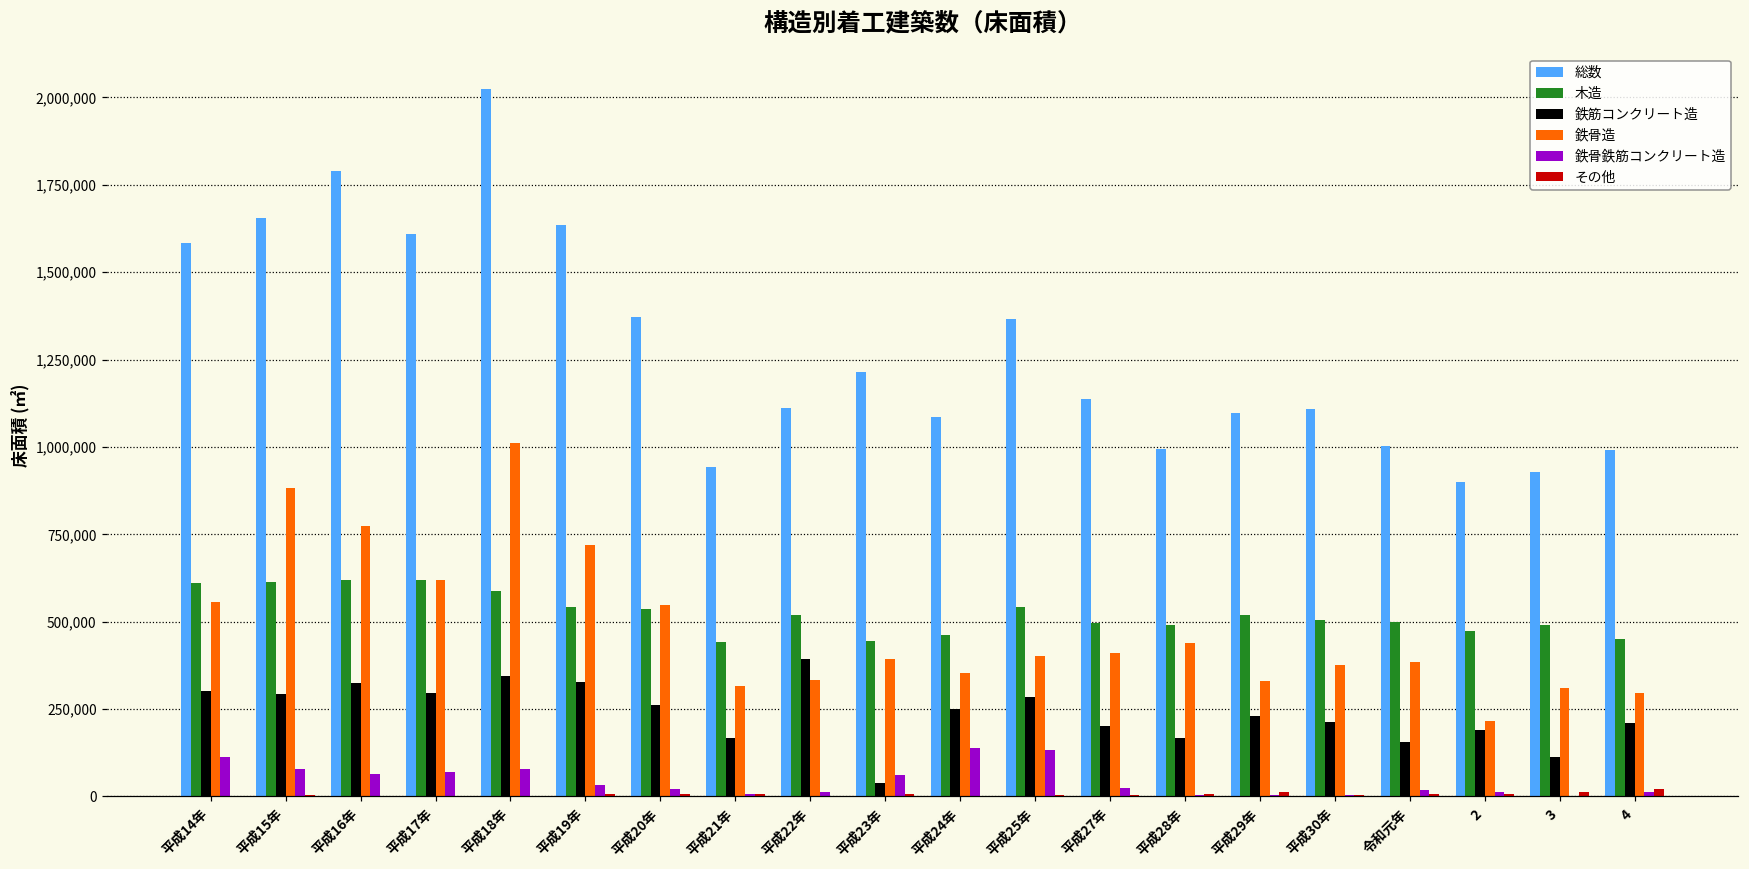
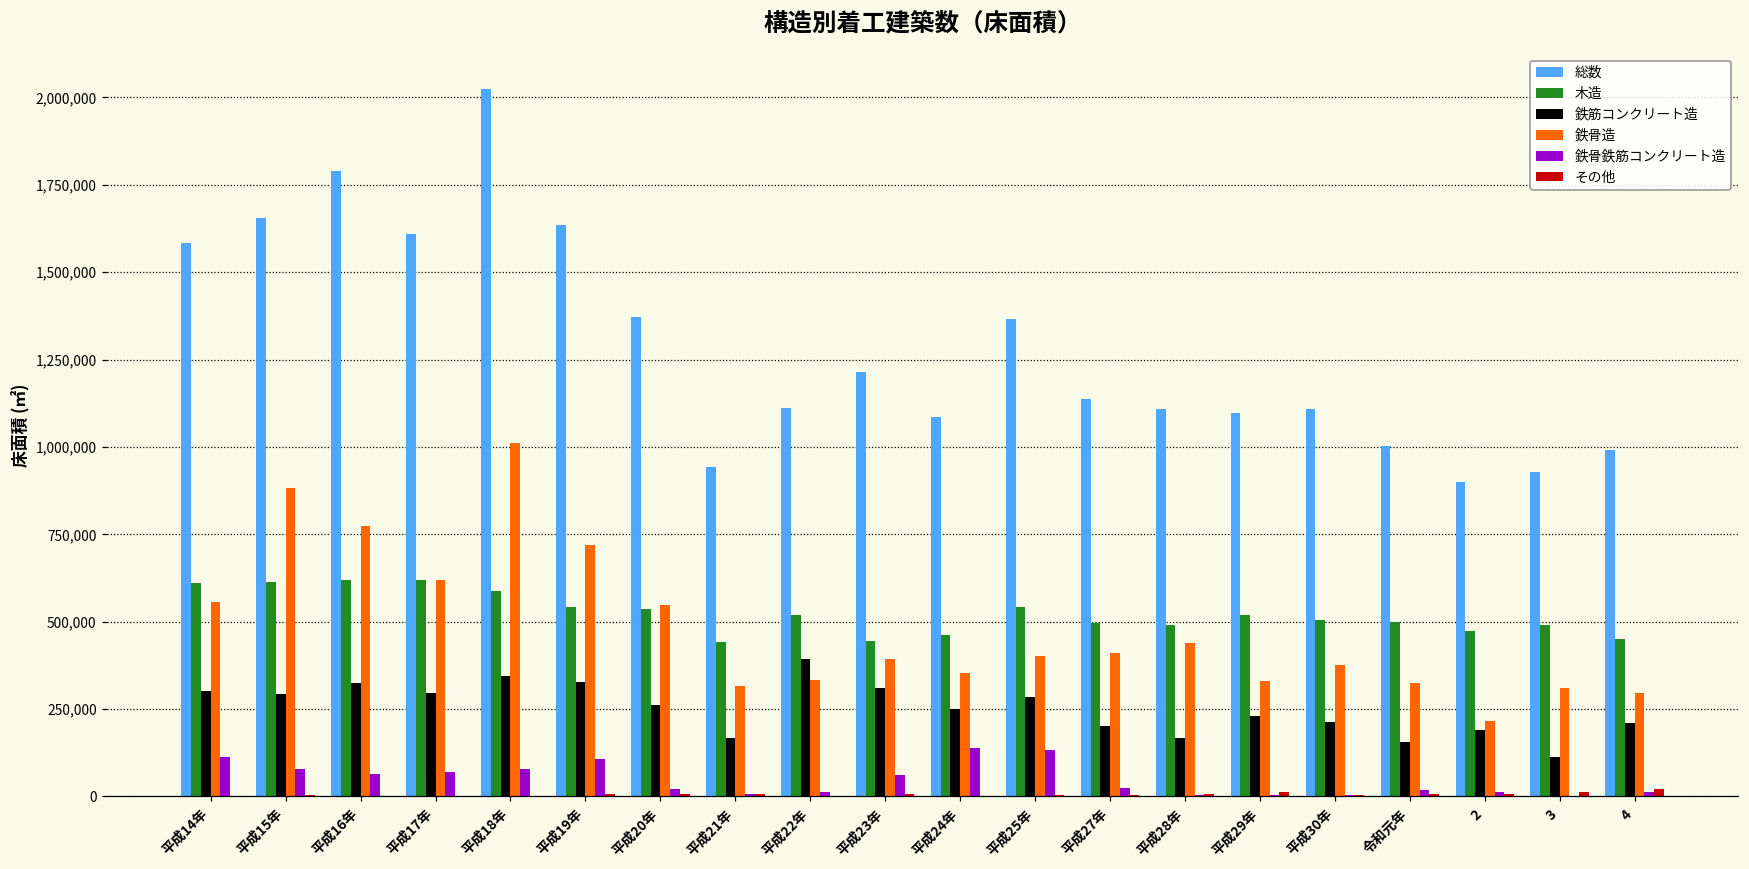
鉄骨鉄筋コンクリート造, 平成19年: 30,000 -> 110,000
鉄筋コンクリート造, 平成23年: 40,000 -> 310,000
総数, 平成28年: 990,000 -> 1,110,000
鉄骨造, 令和元年: 390,000 -> 320,000
